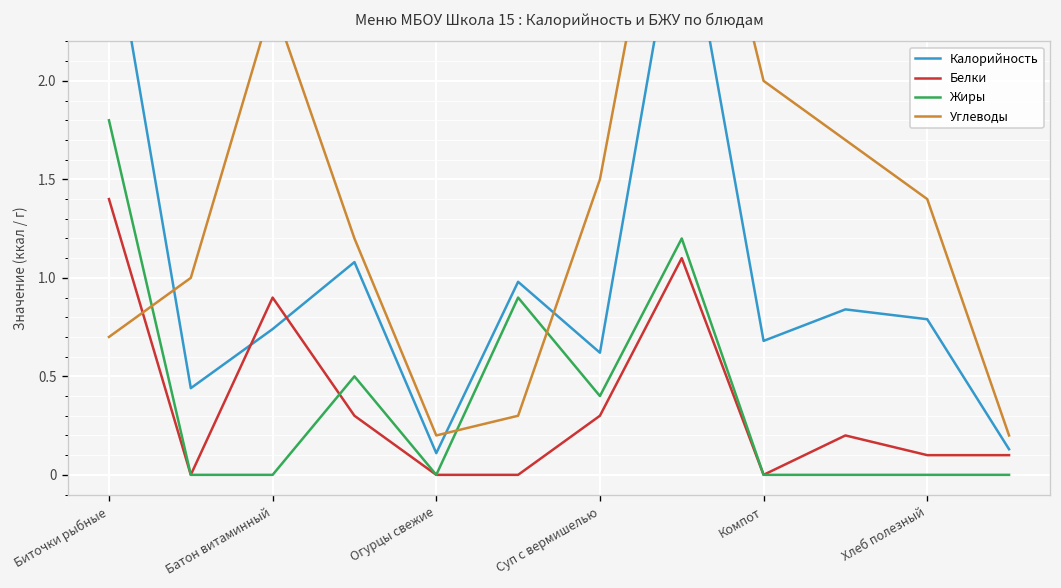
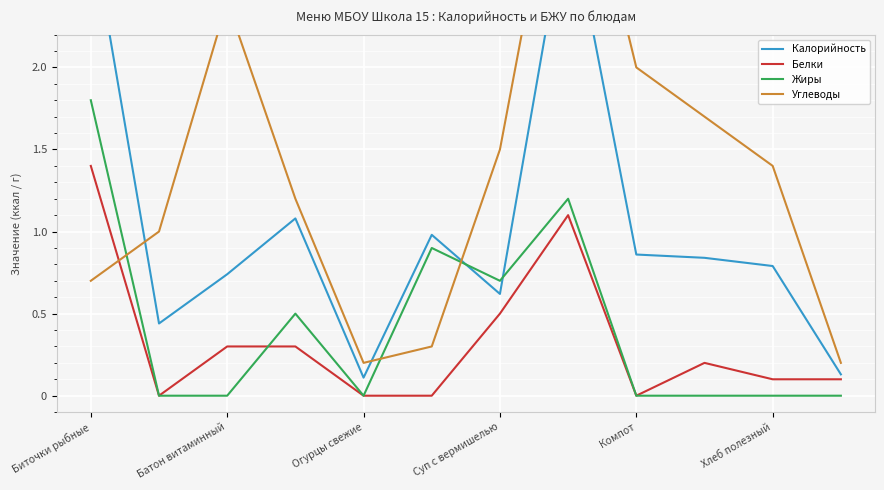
Белки, Батон витаминный: 0.90 -> 0.30
Белки, Суп с вермишелью: 0.30 -> 0.50
Жиры, Суп с вермишелью: 0.40 -> 0.70
Калорийность, Компот: 0.68 -> 0.86
